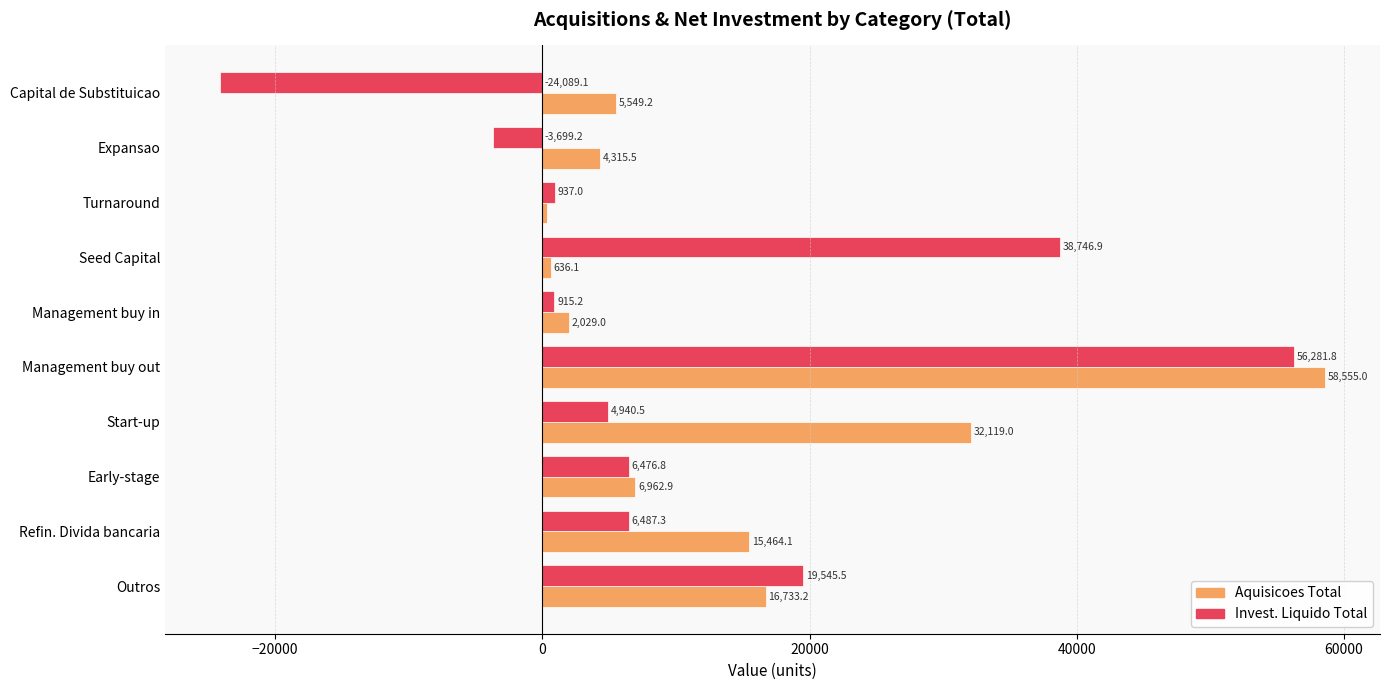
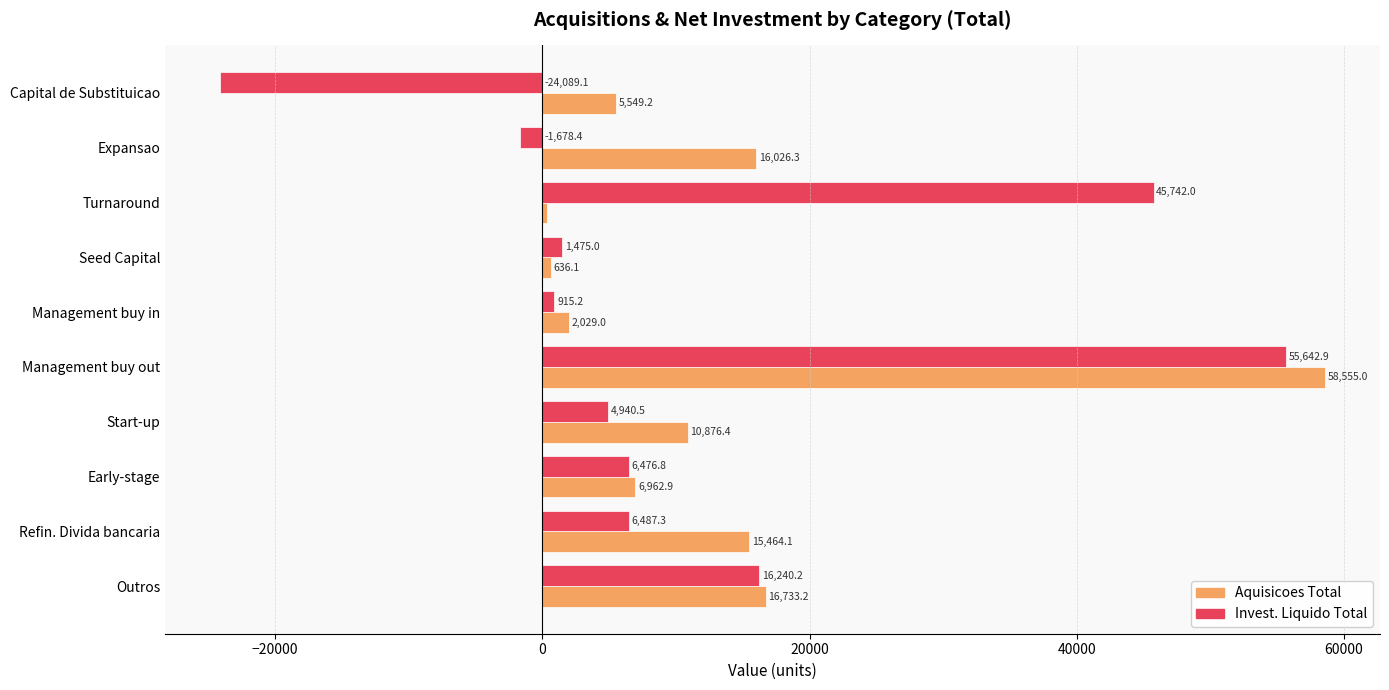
Invest. Liquido Total, Expansao: -3,699.2 -> -1,678.4
Aquisicoes Total, Expansao: 4,315.5 -> 16,026.3
Invest. Liquido Total, Turnaround: 937.0 -> 45,742.0
Invest. Liquido Total, Seed Capital: 38,746.9 -> 1,475.0
Invest. Liquido Total, Management buy out: 56,281.8 -> 55,642.9
Aquisicoes Total, Start-up: 32,119.0 -> 10,876.4
Invest. Liquido Total, Outros: 19,545.5 -> 16,240.2
